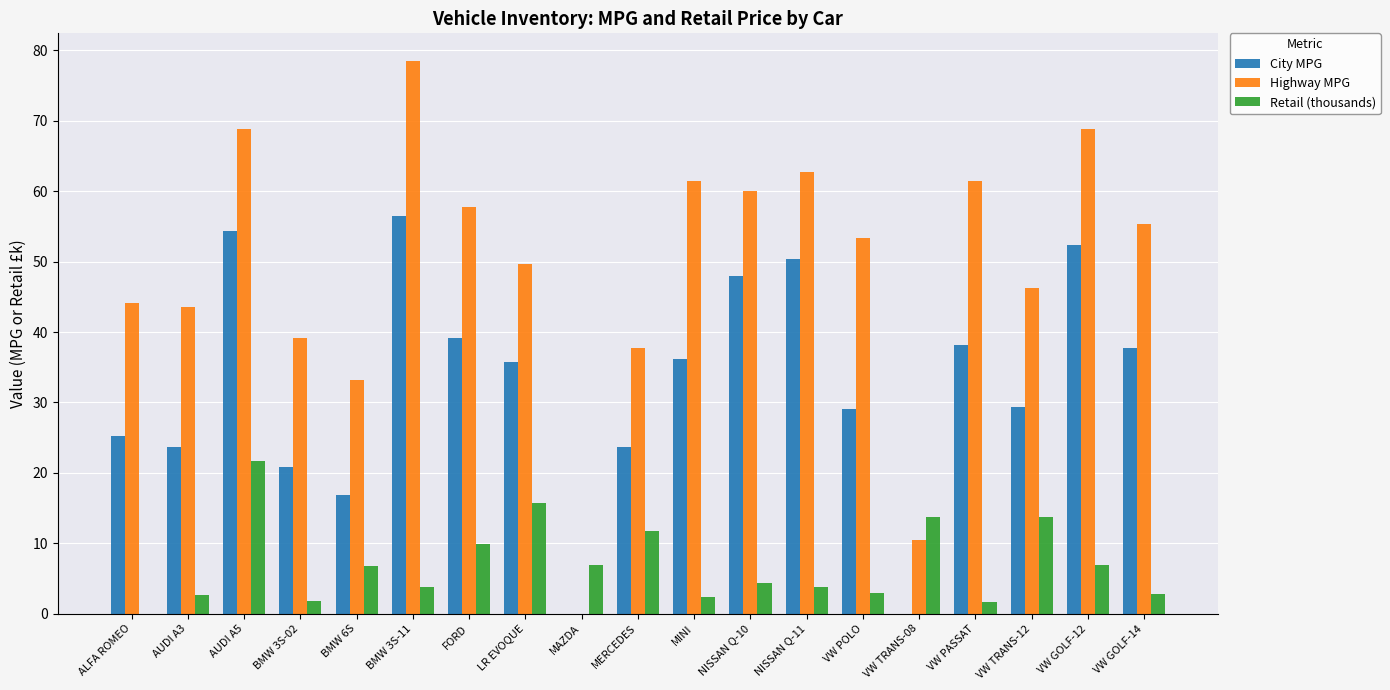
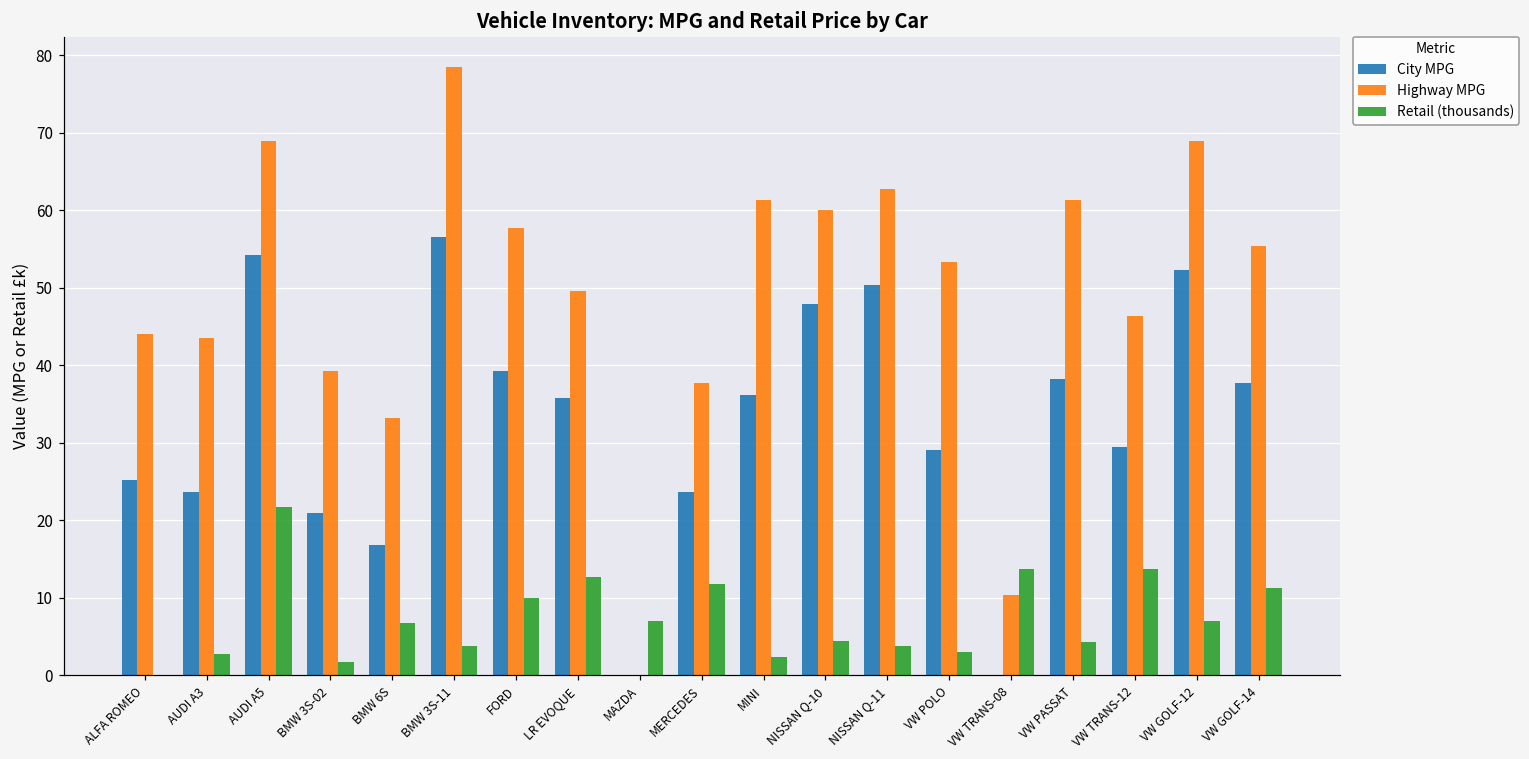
Retail (thousands), LR EVOQUE: 16 -> 13
Retail (thousands), VW PASSAT: 2 -> 4
Retail (thousands), VW GOLF-14: 3 -> 11
